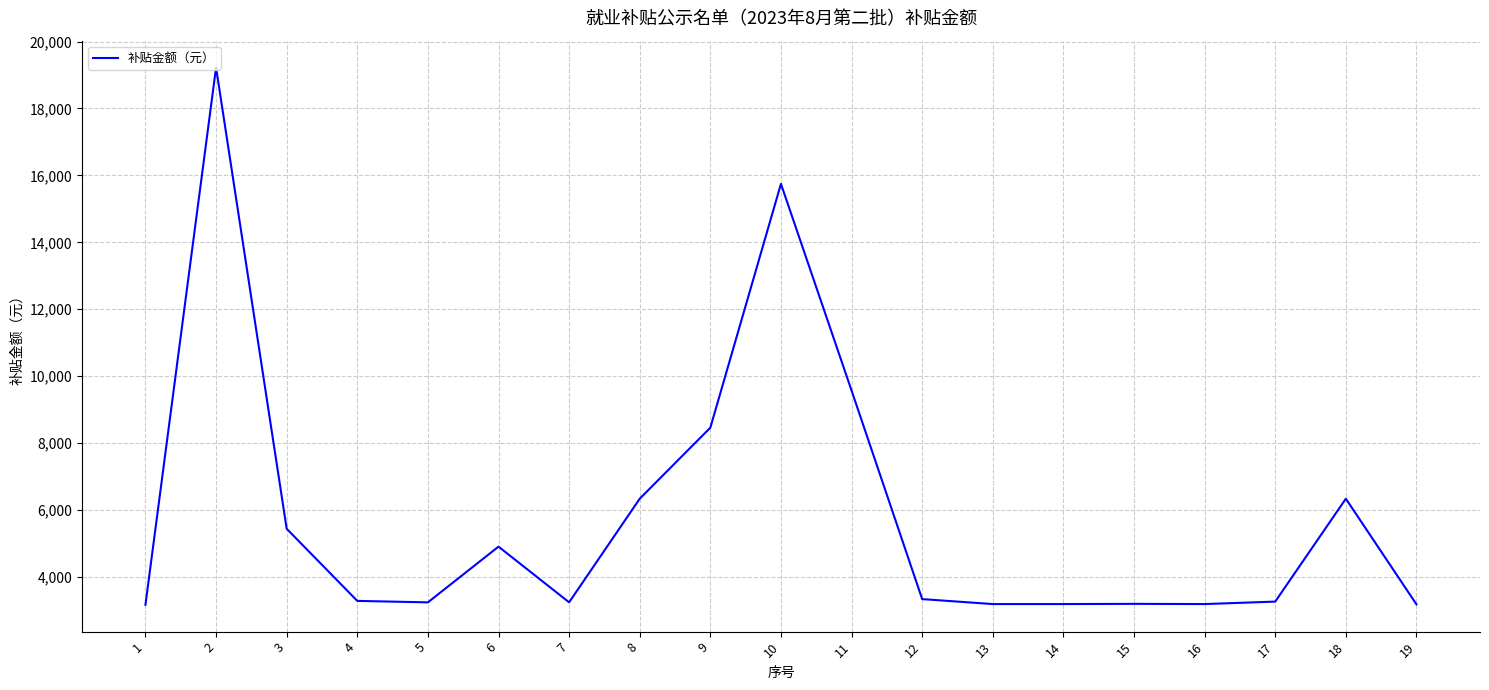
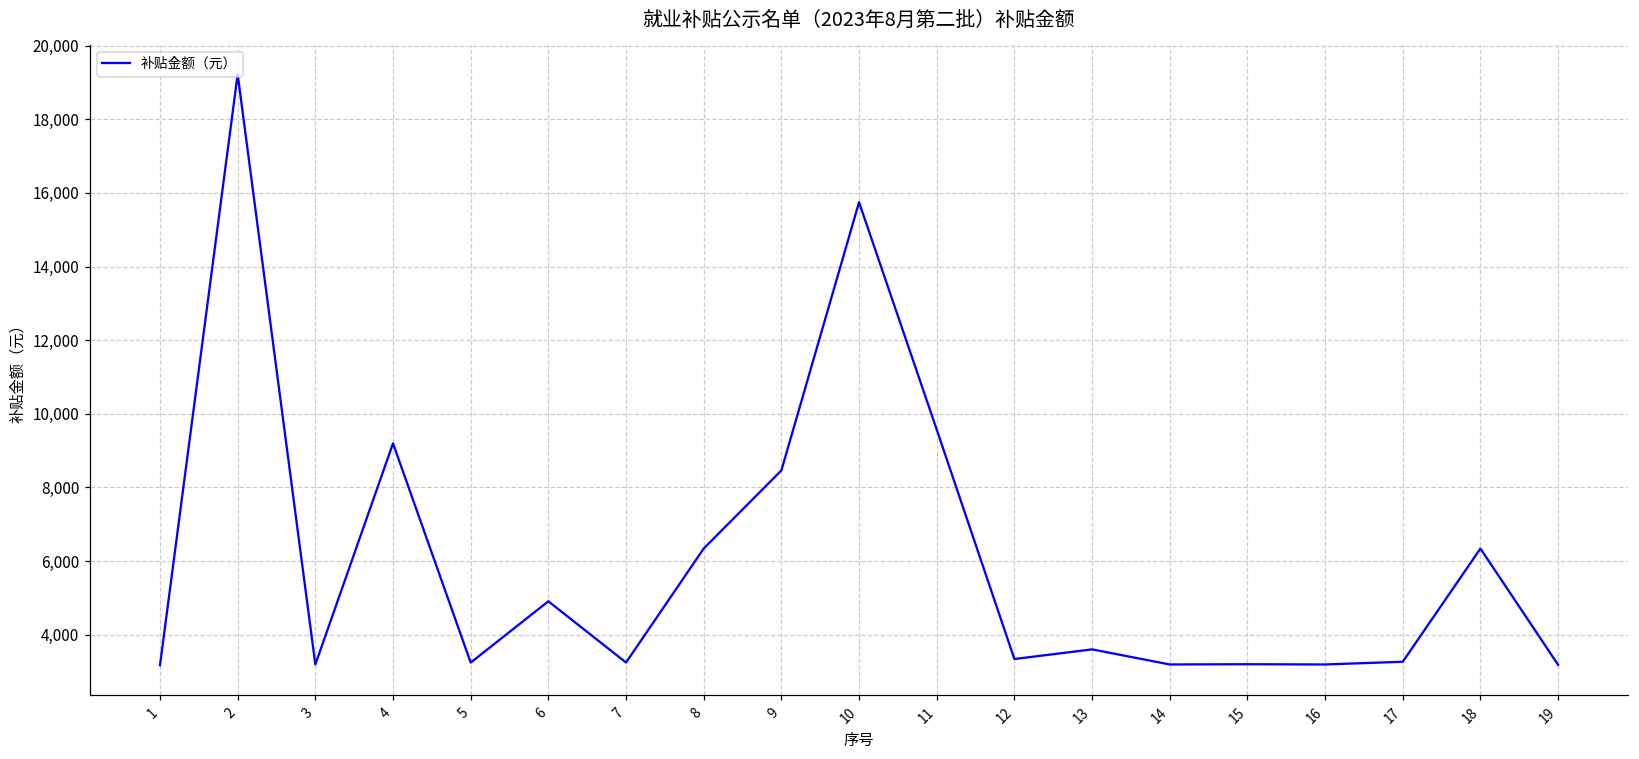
3: 5,400 -> 3,200
4: 3,300 -> 9,200
13: 3,200 -> 3,600
